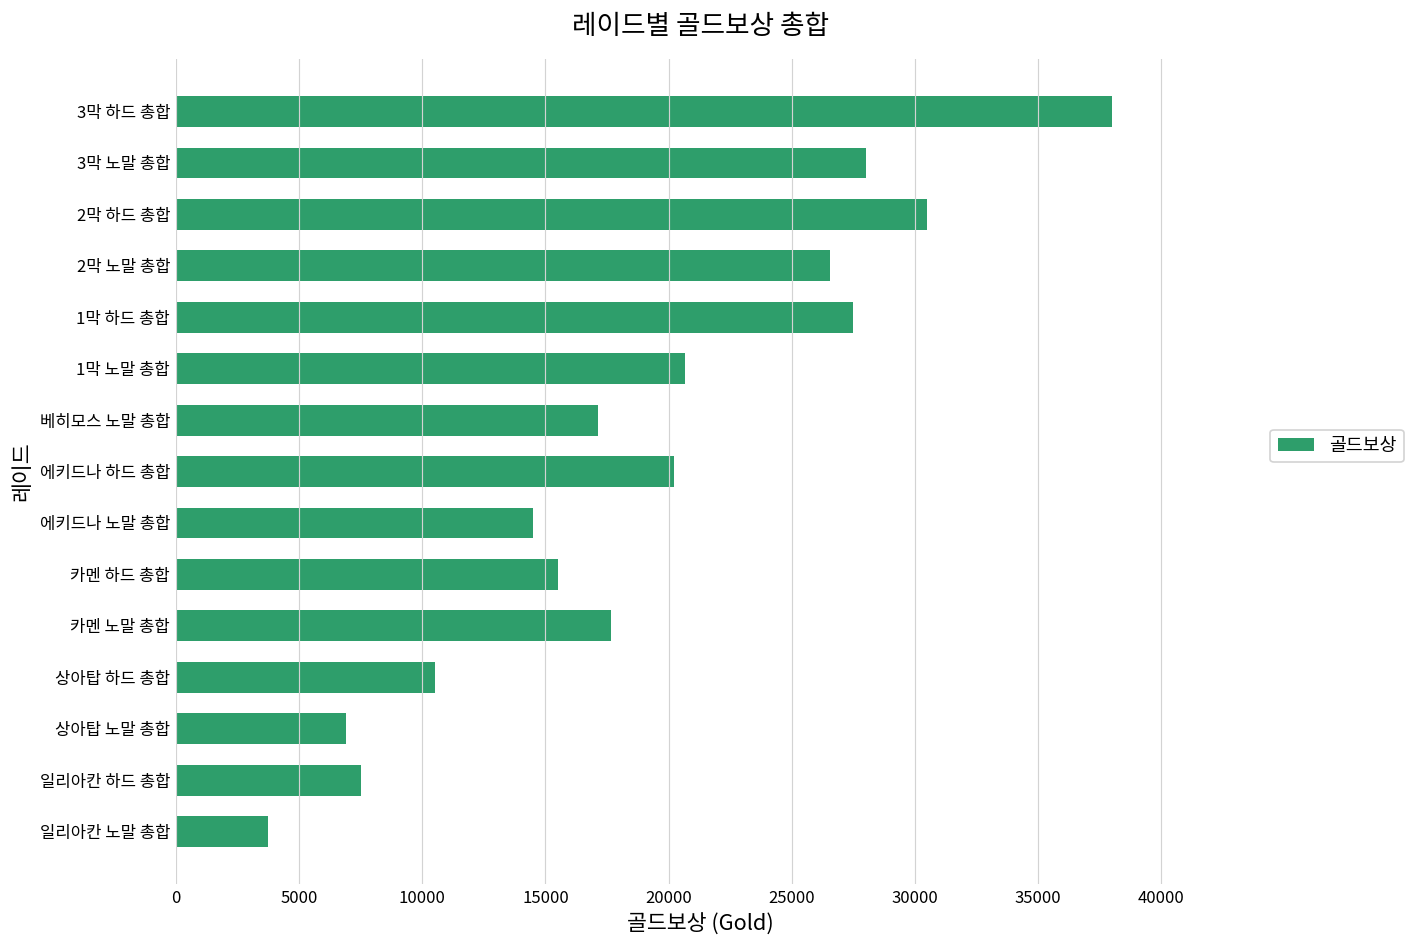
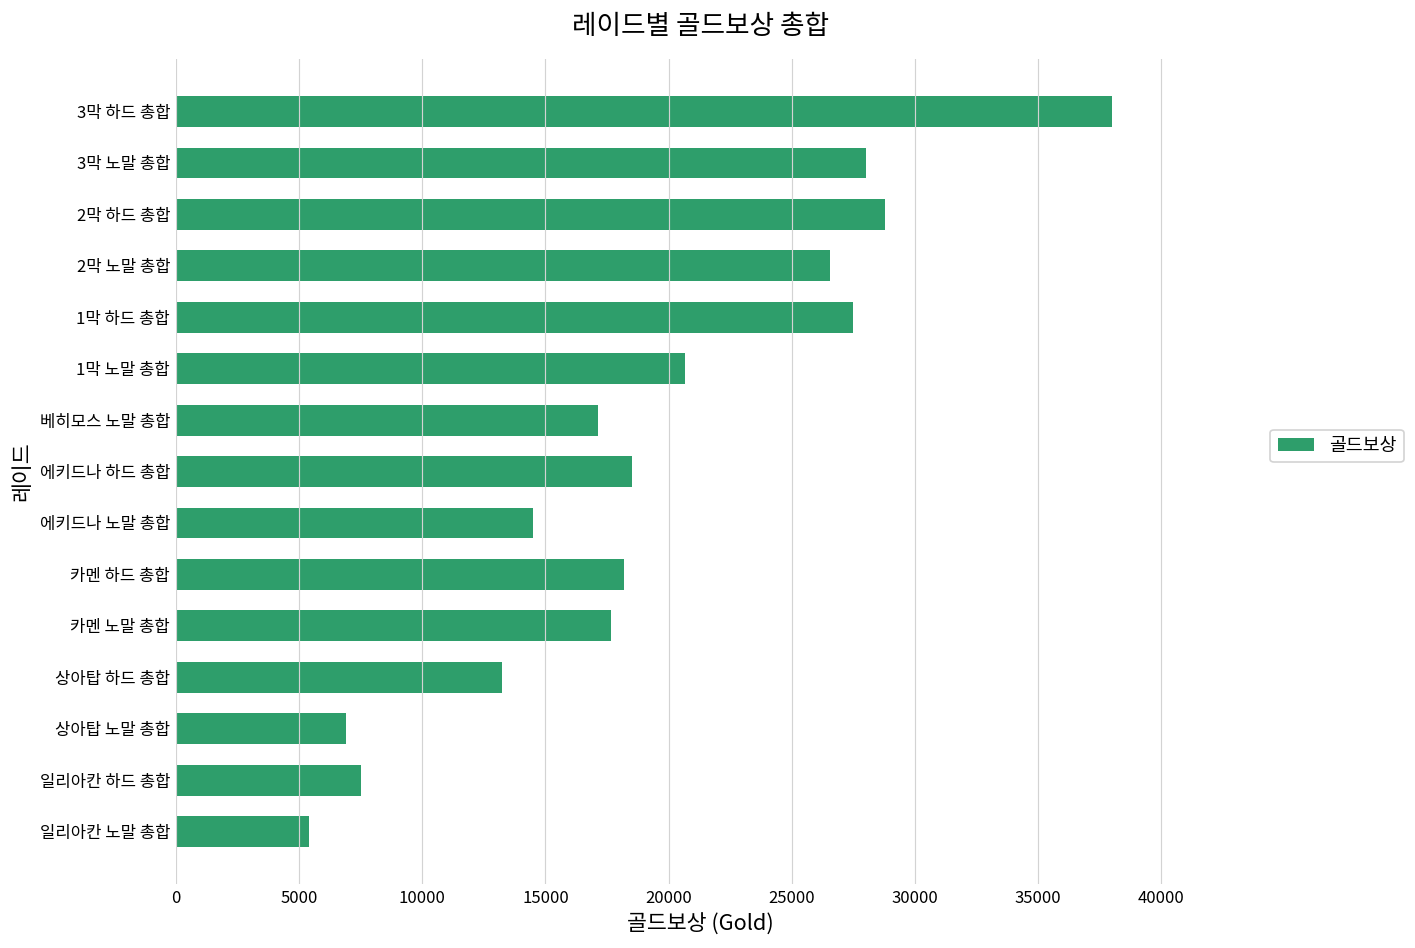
2막 하드 총합: 30500 -> 28800
에키드나 하드 총합: 20200 -> 18500
카멘 하드 총합: 15500 -> 18200
상아탑 하드 총합: 10500 -> 13200
일리아칸 노말 총합: 3700 -> 5400
